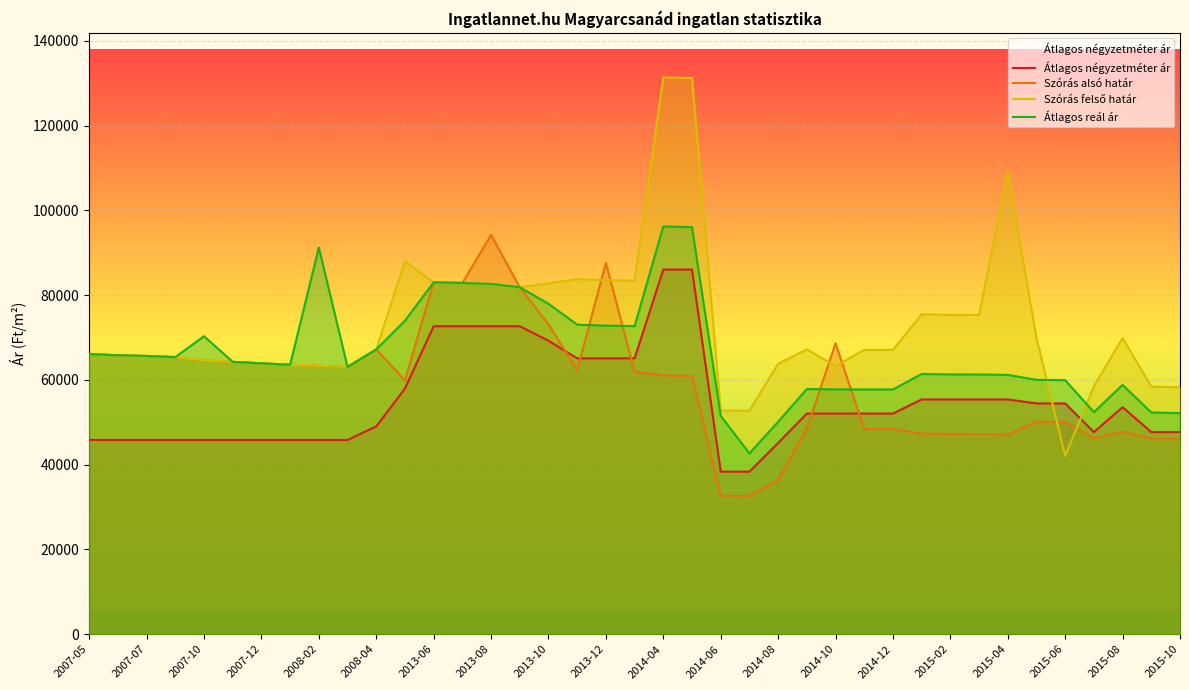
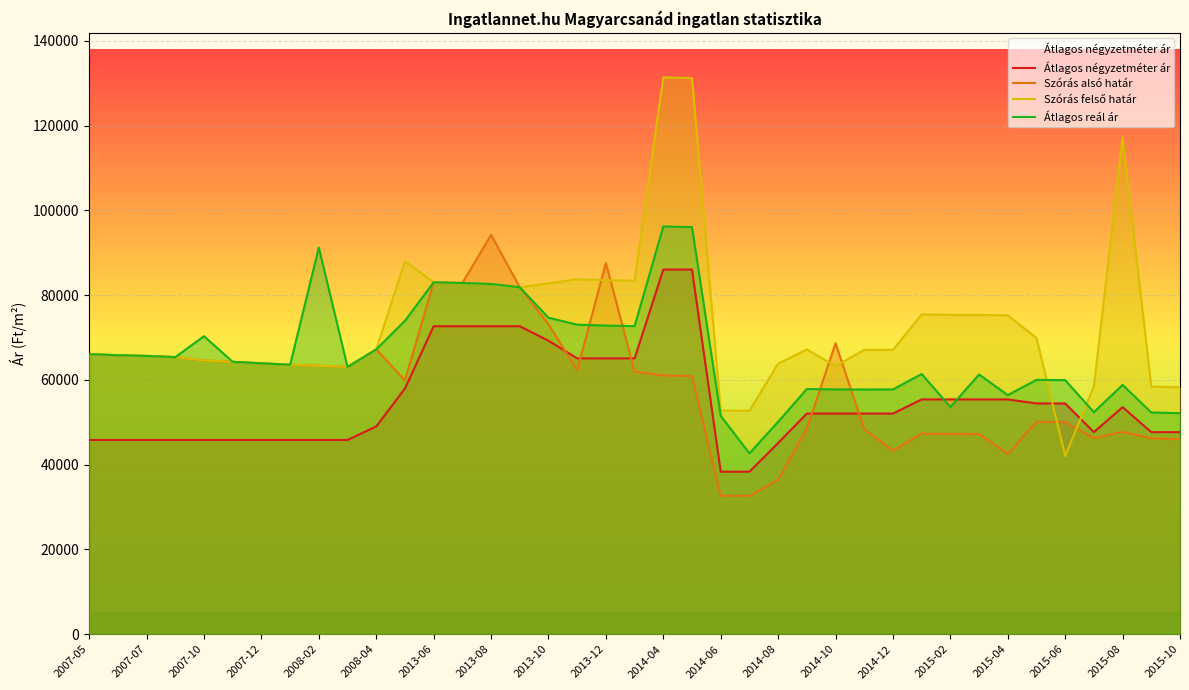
Átlagos reál ár, 2013-10: 78000 -> 75000
Szórás alsó határ, 2014-12: 48000 -> 43000
Átlagos reál ár, 2015-02: 61000 -> 54000
Szórás alsó határ, 2015-04: 47000 -> 43000
Szórás felső határ, 2015-04: 109000 -> 75000
Átlagos reál ár, 2015-04: 61000 -> 56000
Szórás felső határ, 2015-08: 70000 -> 117000
